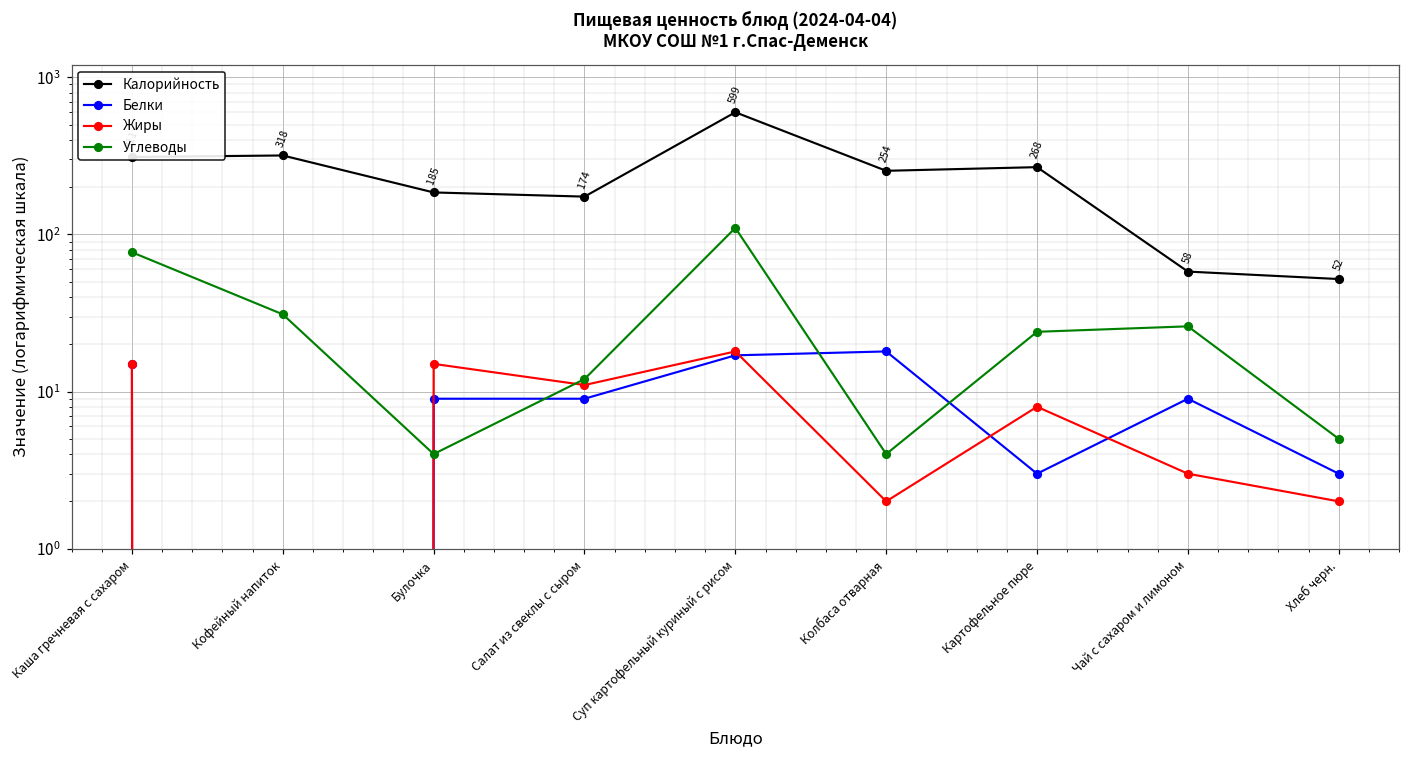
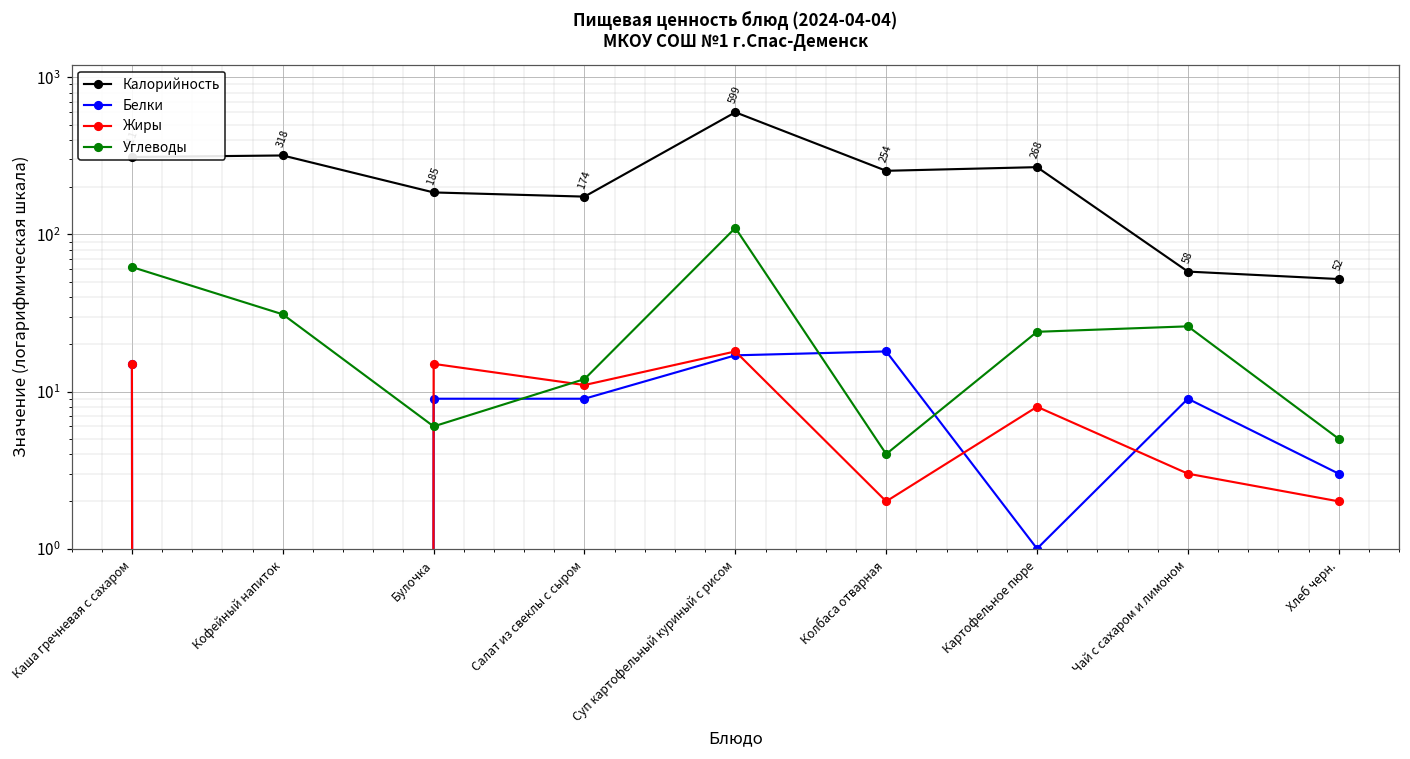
Углеводы, Каша гречневая с сахаром: 80 -> 62
Углеводы, Булочка: 4 -> 6
Белки, Картофельное пюре: 3 -> 1
